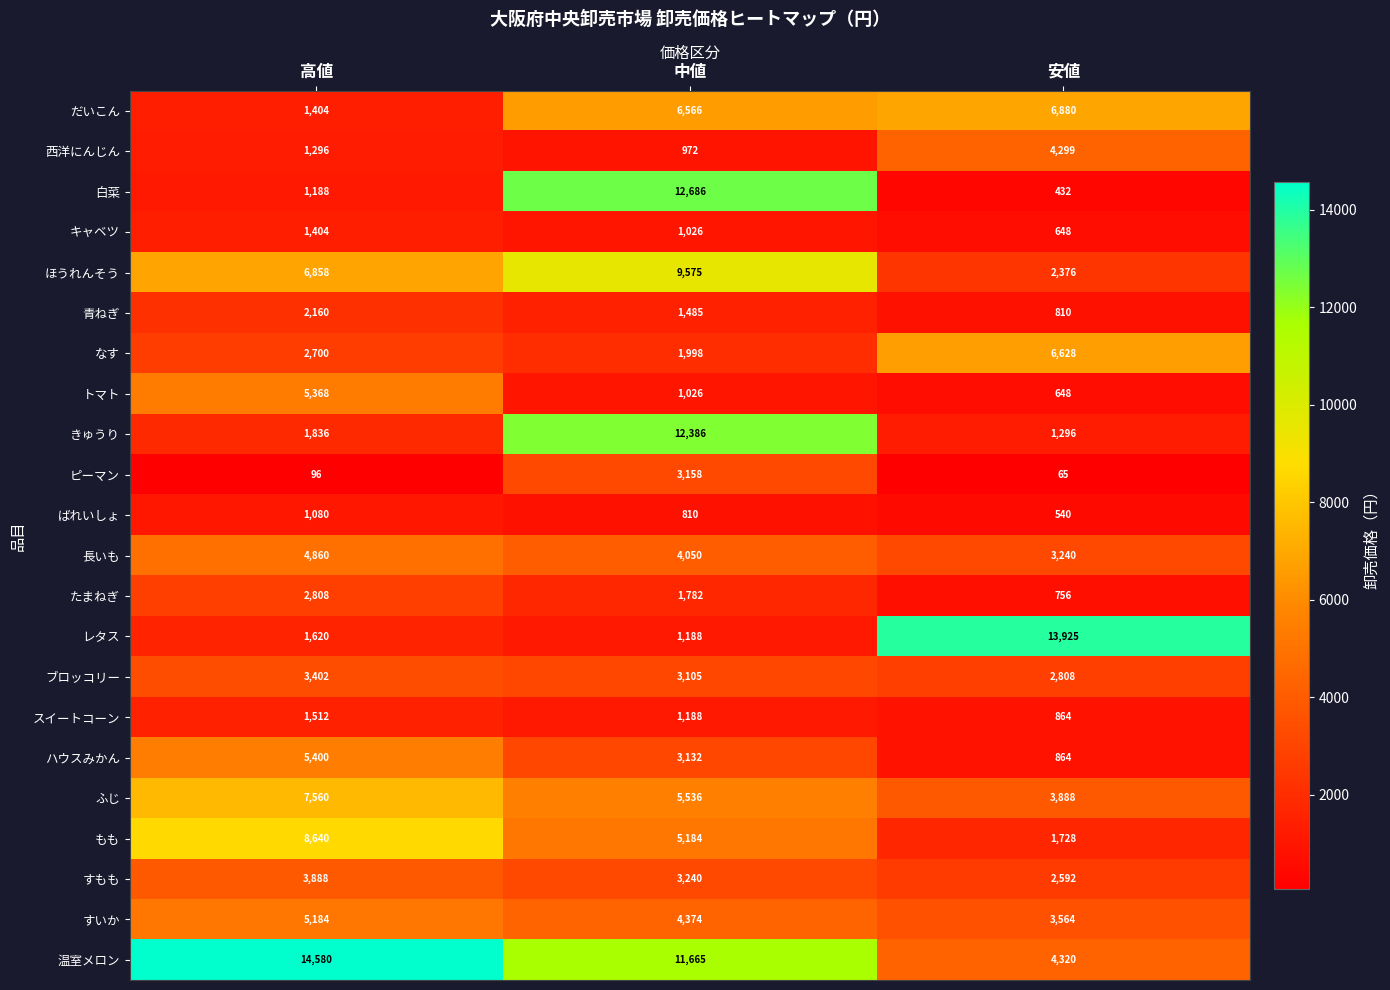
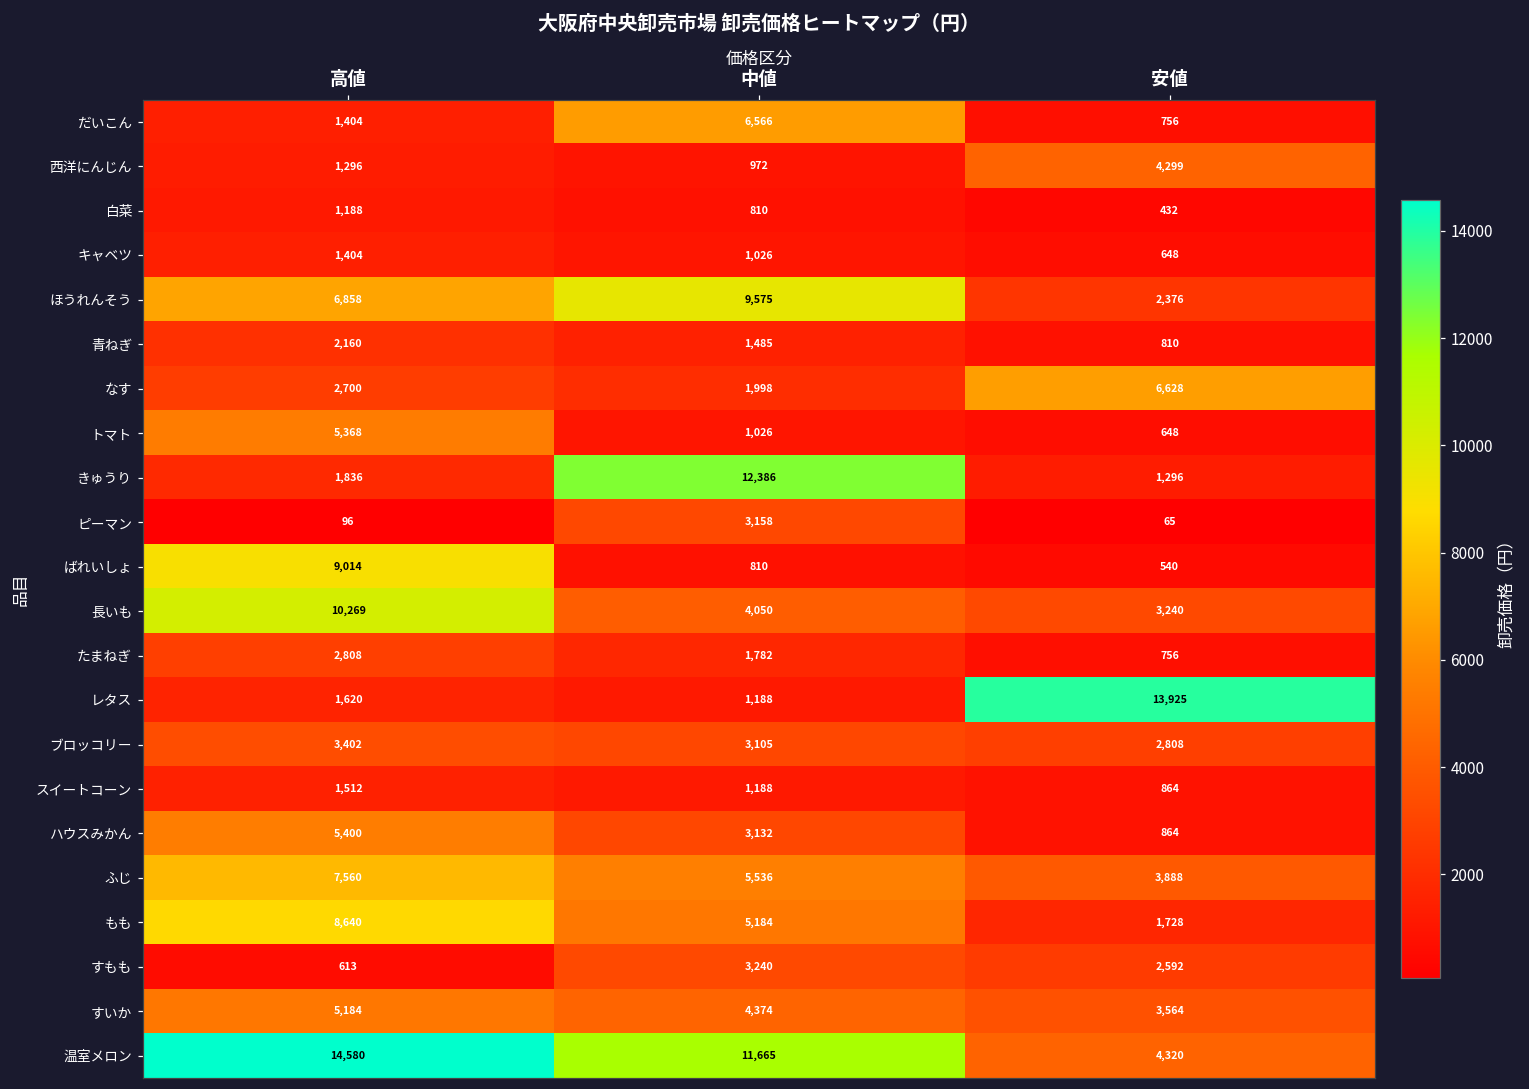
だいこん, 安値: 6,880 -> 756
白菜, 中値: 12,686 -> 810
ばれいしょ, 高値: 1,080 -> 9,014
長いも, 高値: 4,860 -> 10,269
すもも, 高値: 3,888 -> 613
